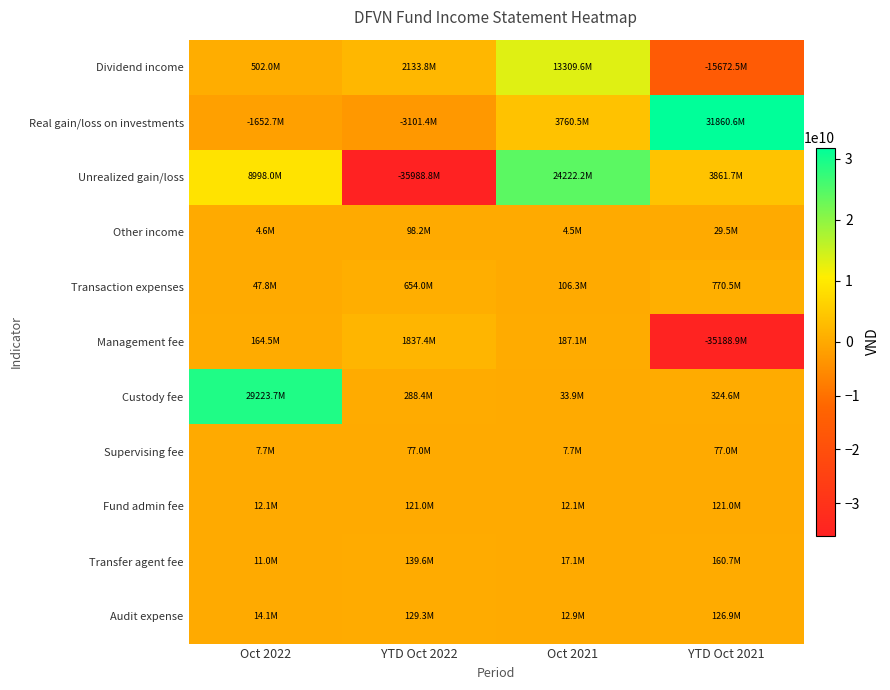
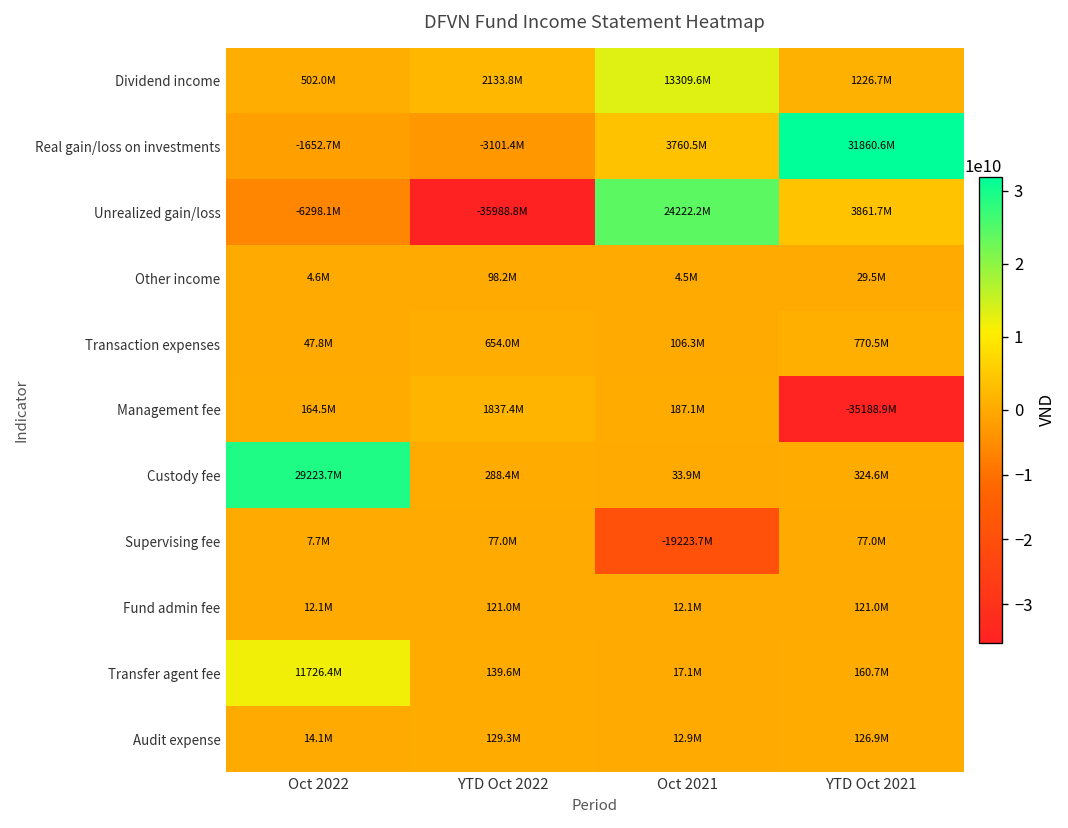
Dividend income, YTD Oct 2021: -15672.5M -> 1226.7M
Unrealized gain/loss, Oct 2022: 8998.0M -> -6298.1M
Supervising fee, Oct 2021: 7.7M -> -19223.7M
Transfer agent fee, Oct 2022: 11.0M -> 11726.4M
